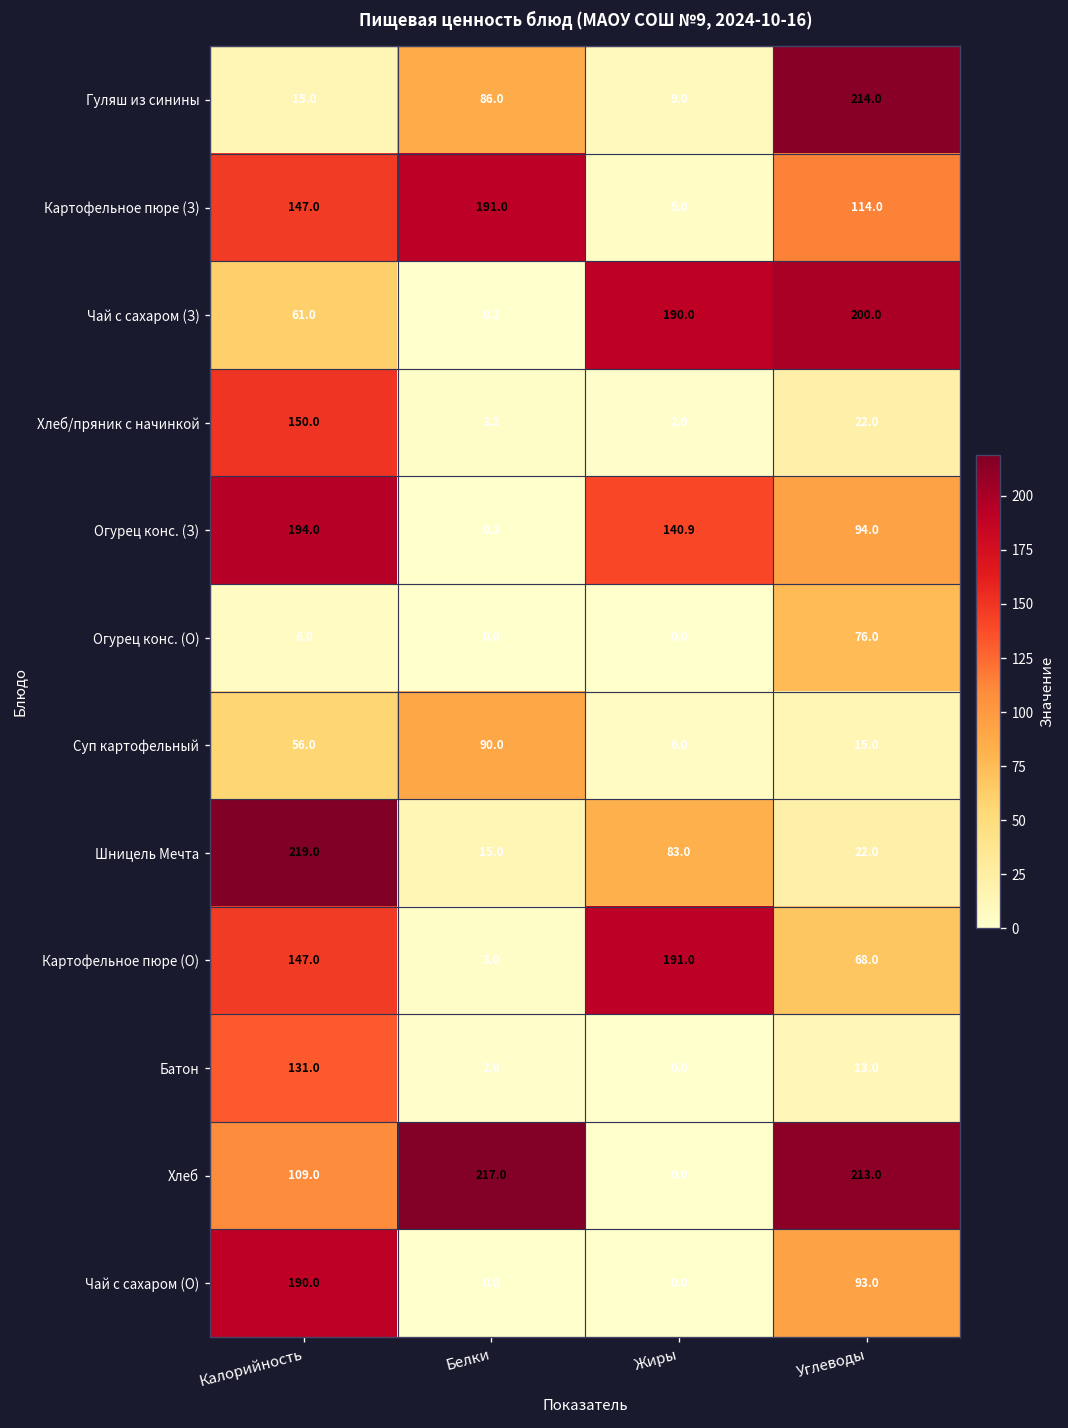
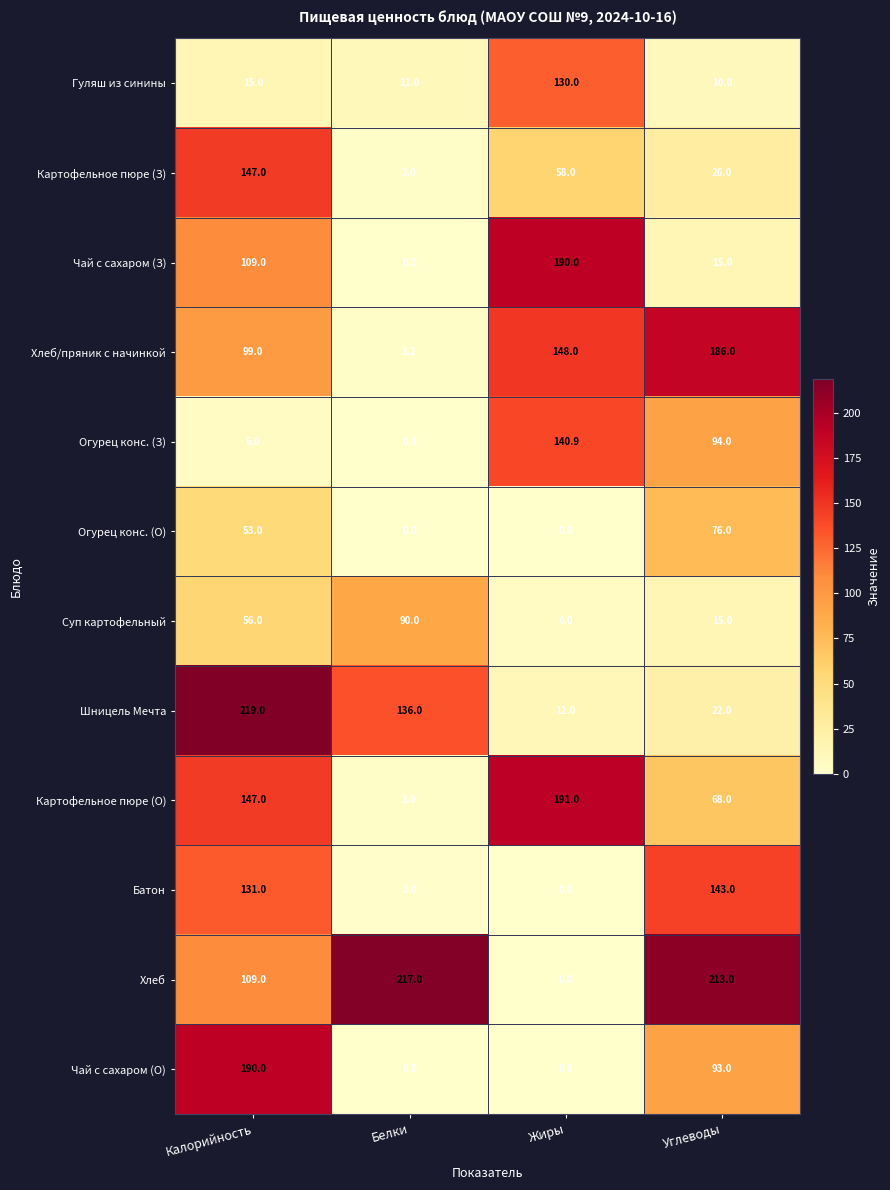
Гуляш из синины, Белки: 86.0 -> 11.0
Гуляш из синины, Жиры: 9.0 -> 130.0
Гуляш из синины, Углеводы: 214.0 -> 10.0
Картофельное пюре (З), Белки: 191.0 -> 3.0
Картофельное пюре (З), Жиры: 5.0 -> 58.0
Картофельное пюре (З), Углеводы: 114.0 -> 26.0
Чай с сахаром (З), Калорийность: 61.0 -> 109.0
Чай с сахаром (З), Углеводы: 200.0 -> 15.0
Хлеб/пряник с начинкой, Калорийность: 150.0 -> 99.0
Хлеб/пряник с начинкой, Жиры: 2.0 -> 148.0
Хлеб/пряник с начинкой, Углеводы: 22.0 -> 186.0
Огурец конс. (З), Калорийность: 194.0 -> 6.0
Огурец конс. (О), Калорийность: 6.0 -> 53.0
Шницель Мечта, Белки: 15.0 -> 136.0
Шницель Мечта, Жиры: 83.0 -> 12.0
Батон, Углеводы: 13.0 -> 143.0
